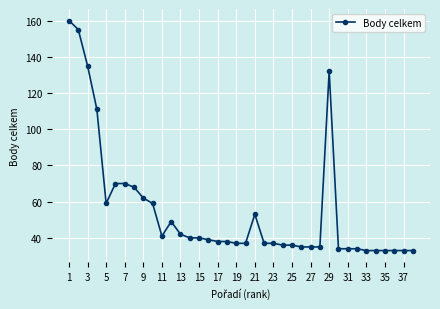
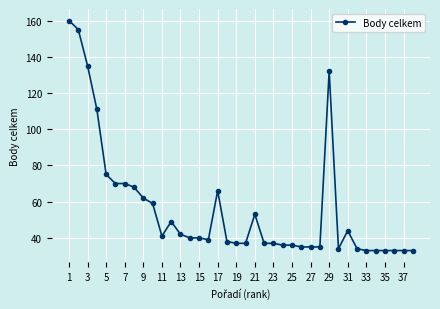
5: 59 -> 75
17: 38 -> 66
31: 34 -> 44
